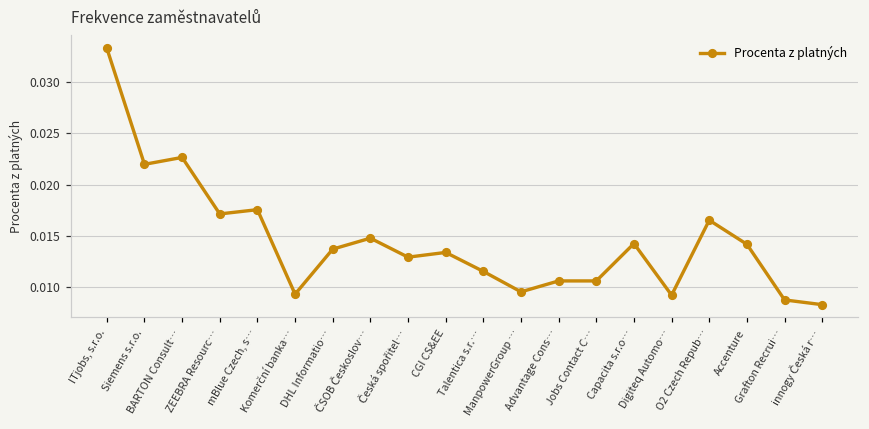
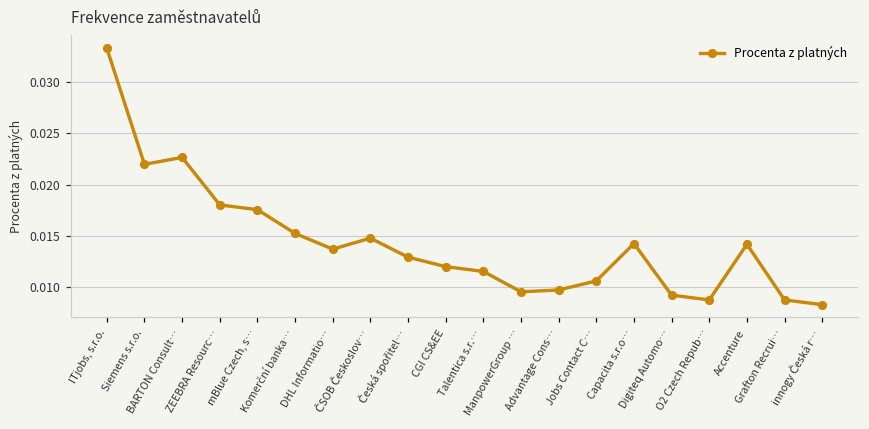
ZEEBRA Resourc…: 0.017 -> 0.018
Komerční banka…: 0.009 -> 0.015
CGI CS&EE: 0.013 -> 0.012
Advantage Cons…: 0.011 -> 0.010
O2 Czech Repub…: 0.017 -> 0.009
